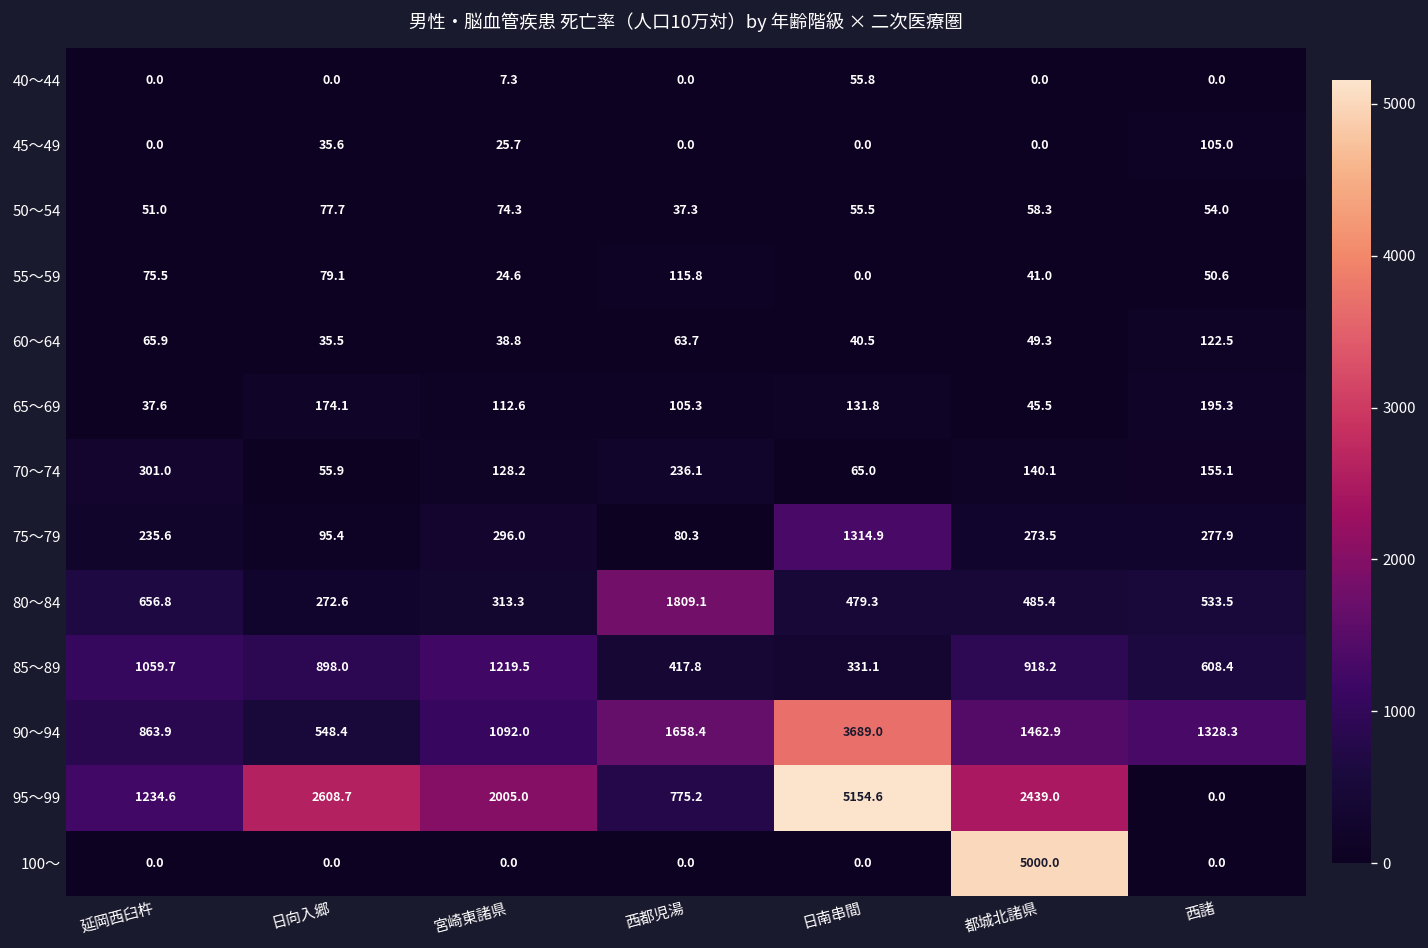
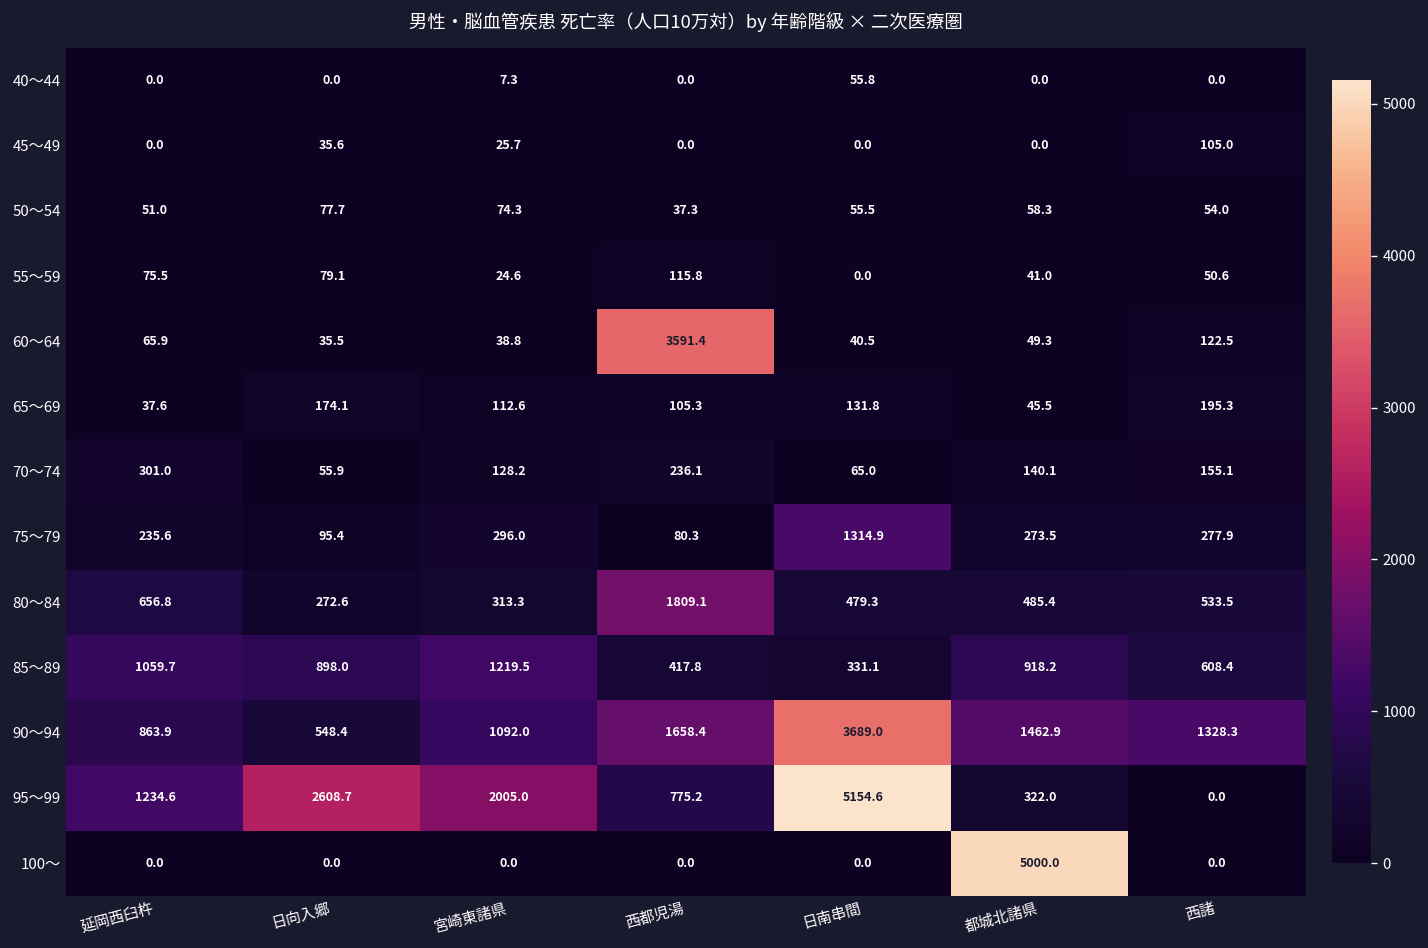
60～64, 西都児湯: 63.7 -> 3591.4
95～99, 都城北諸県: 2439.0 -> 322.0
